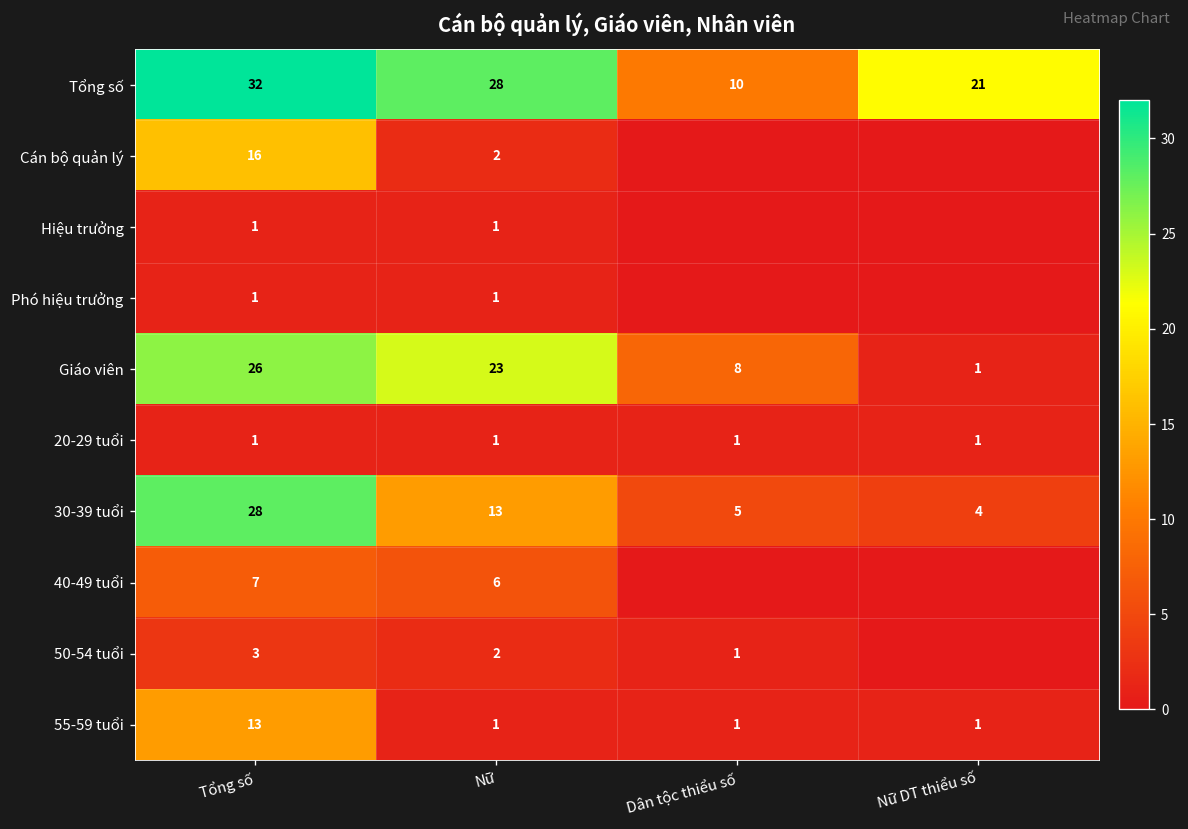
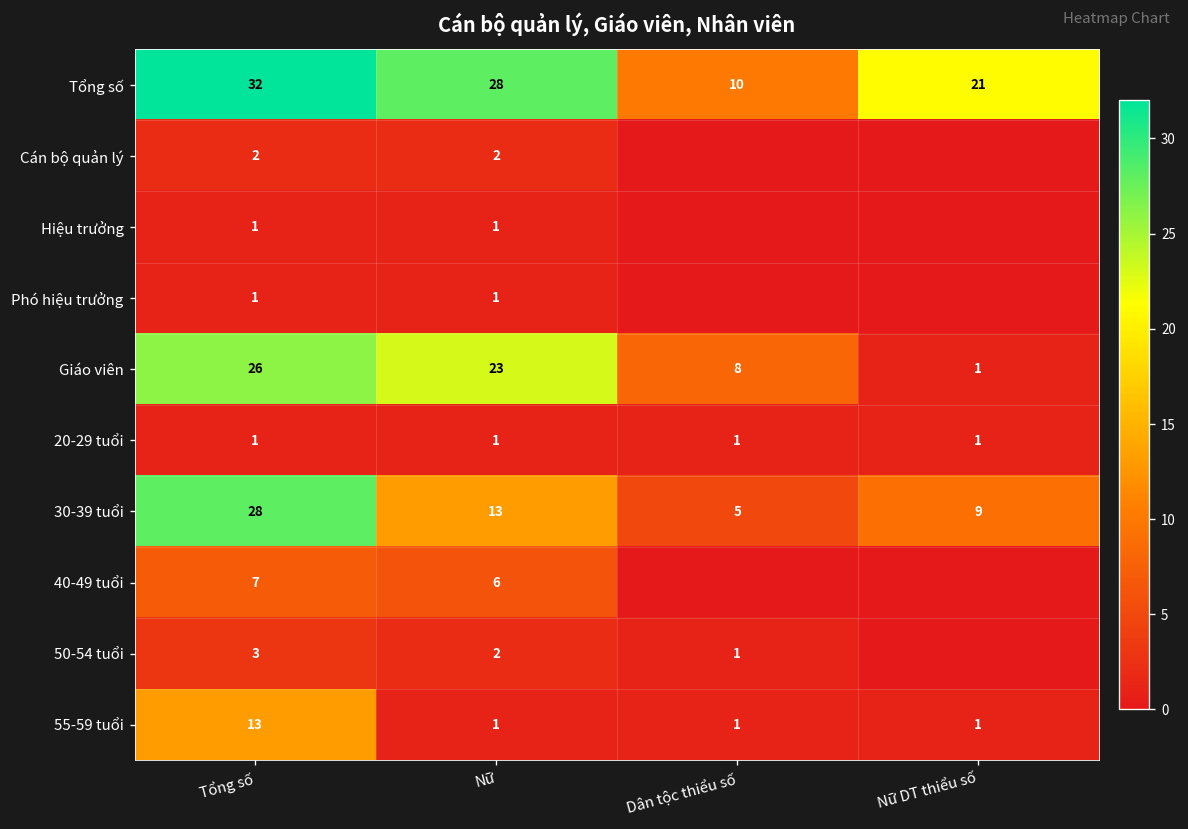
Cán bộ quản lý, Tổng số: 16 -> 2
30-39 tuổi, Nữ DT thiểu số: 4 -> 9
